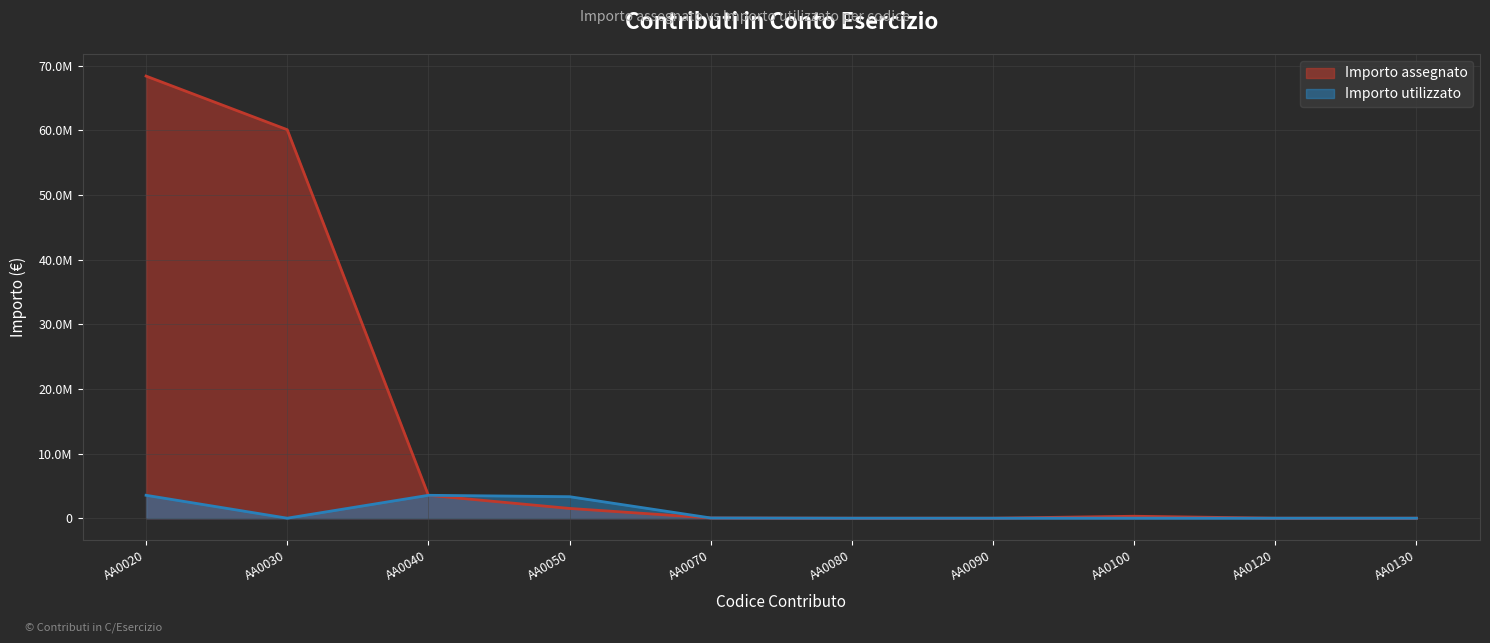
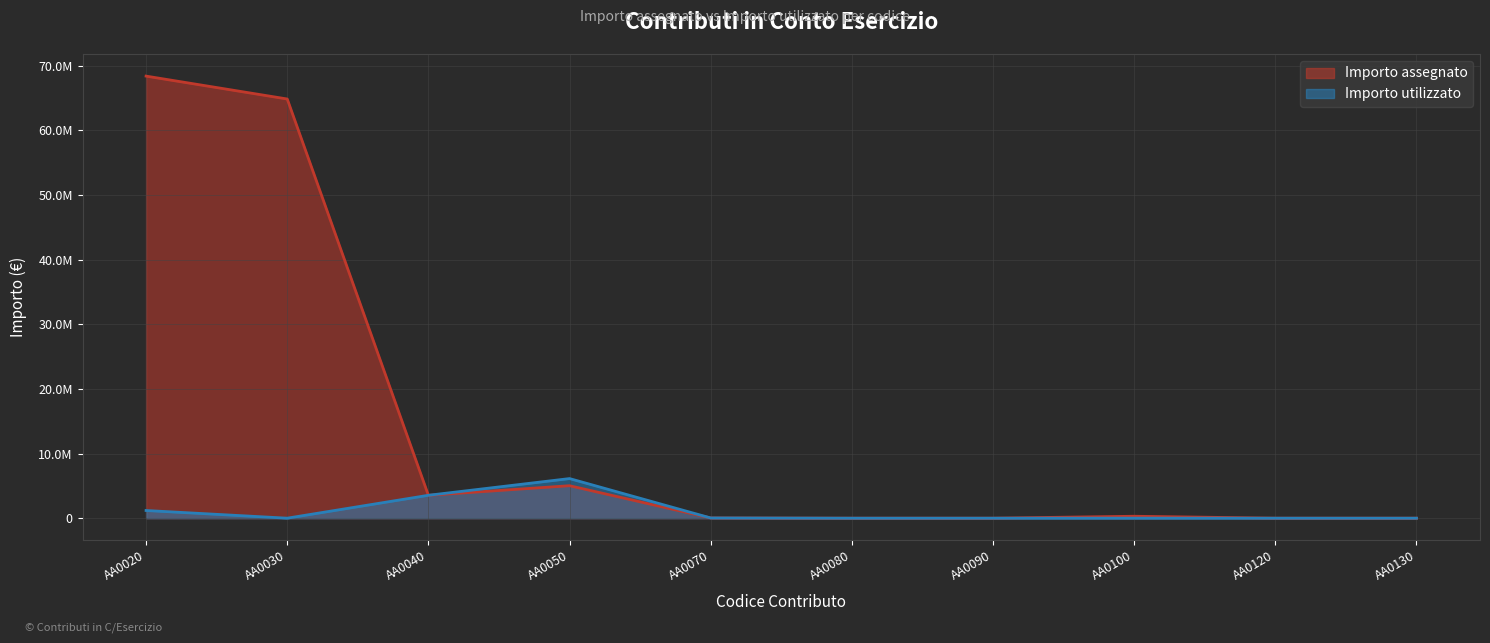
Importo utilizzato, AA0020: 4000000 -> 1000000
Importo assegnato, AA0030: 60000000 -> 65000000
Importo assegnato, AA0050: 2000000 -> 5000000
Importo utilizzato, AA0050: 3000000 -> 6000000
